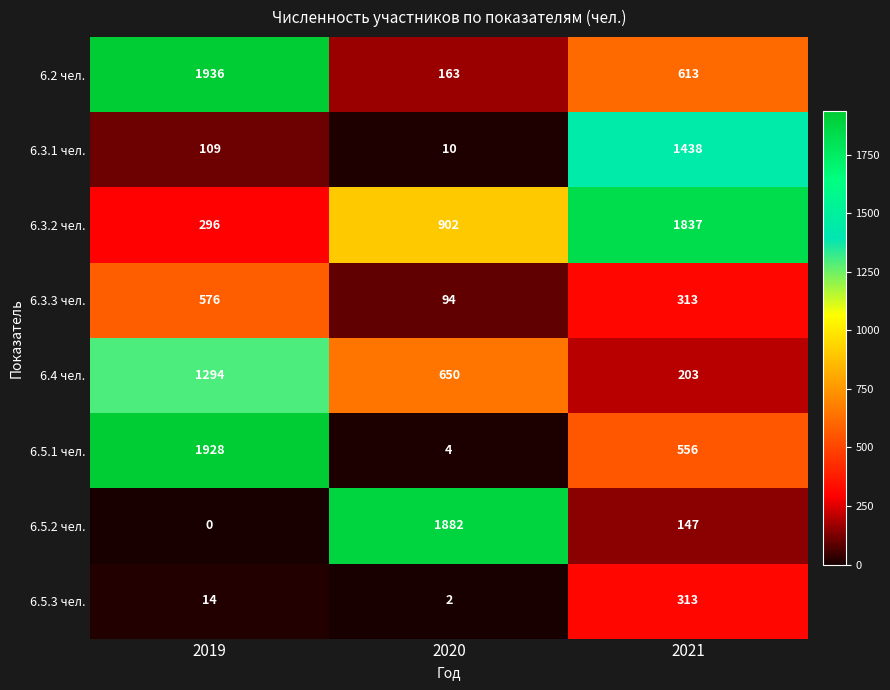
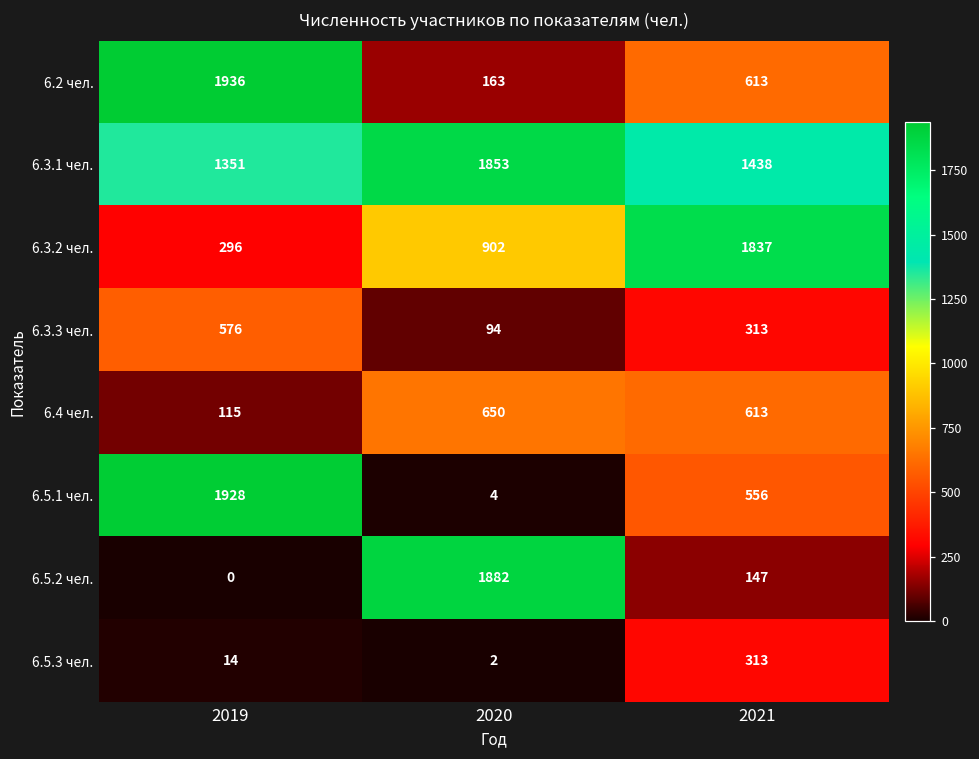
6.3.1 чел., 2019: 109 -> 1351
6.3.1 чел., 2020: 10 -> 1853
6.4 чел., 2019: 1294 -> 115
6.4 чел., 2021: 203 -> 613
